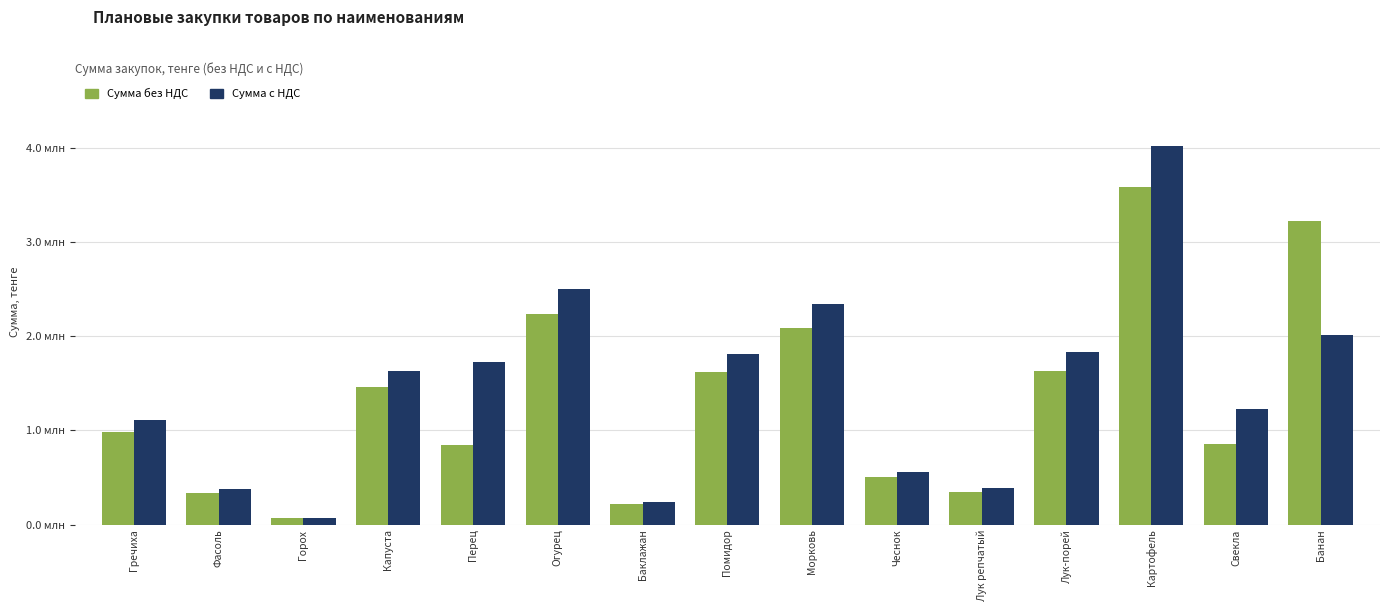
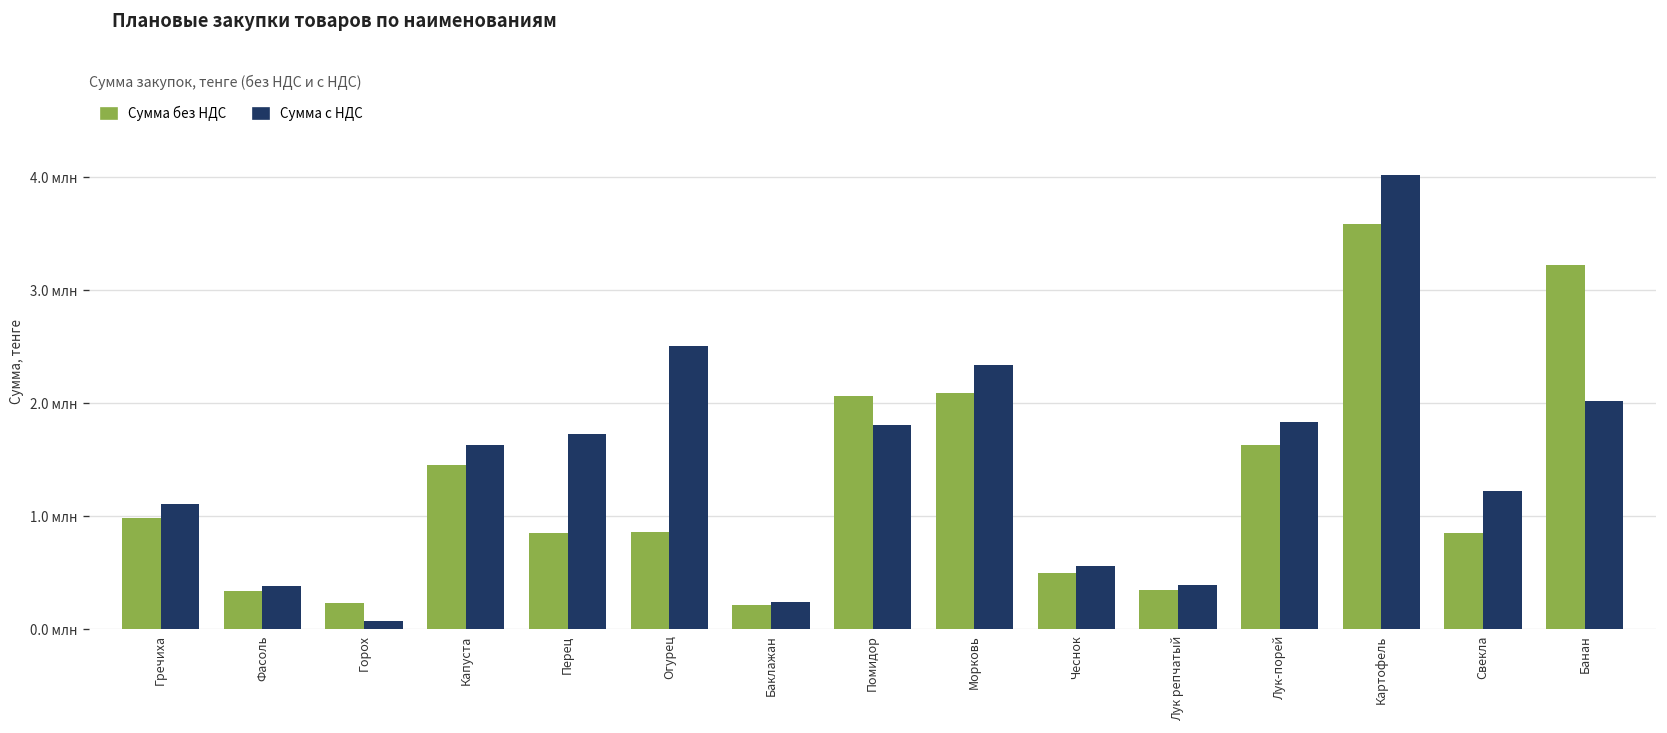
Сумма без НДС, Горох: 0.1 млн -> 0.2 млн
Сумма без НДС, Огурец: 2.2 млн -> 0.9 млн
Сумма без НДС, Помидор: 1.6 млн -> 2.1 млн
